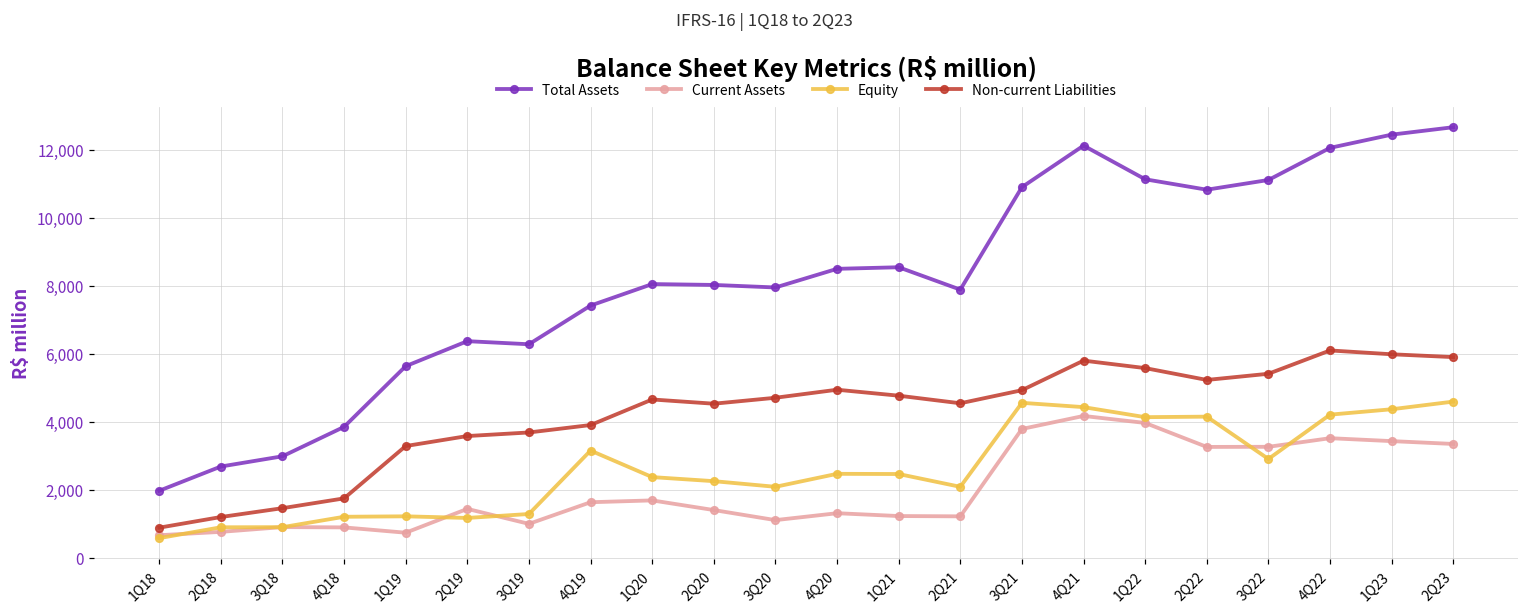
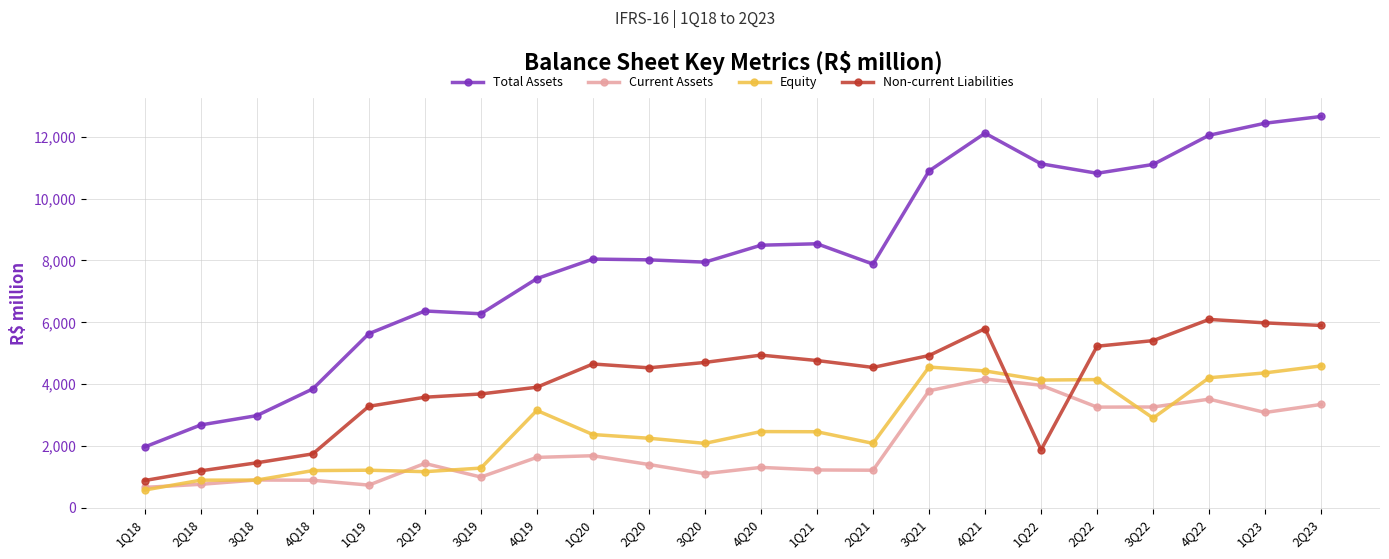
Non-current Liabilities, 1Q22: 5,600 -> 1,900
Current Assets, 1Q23: 3,400 -> 3,100
